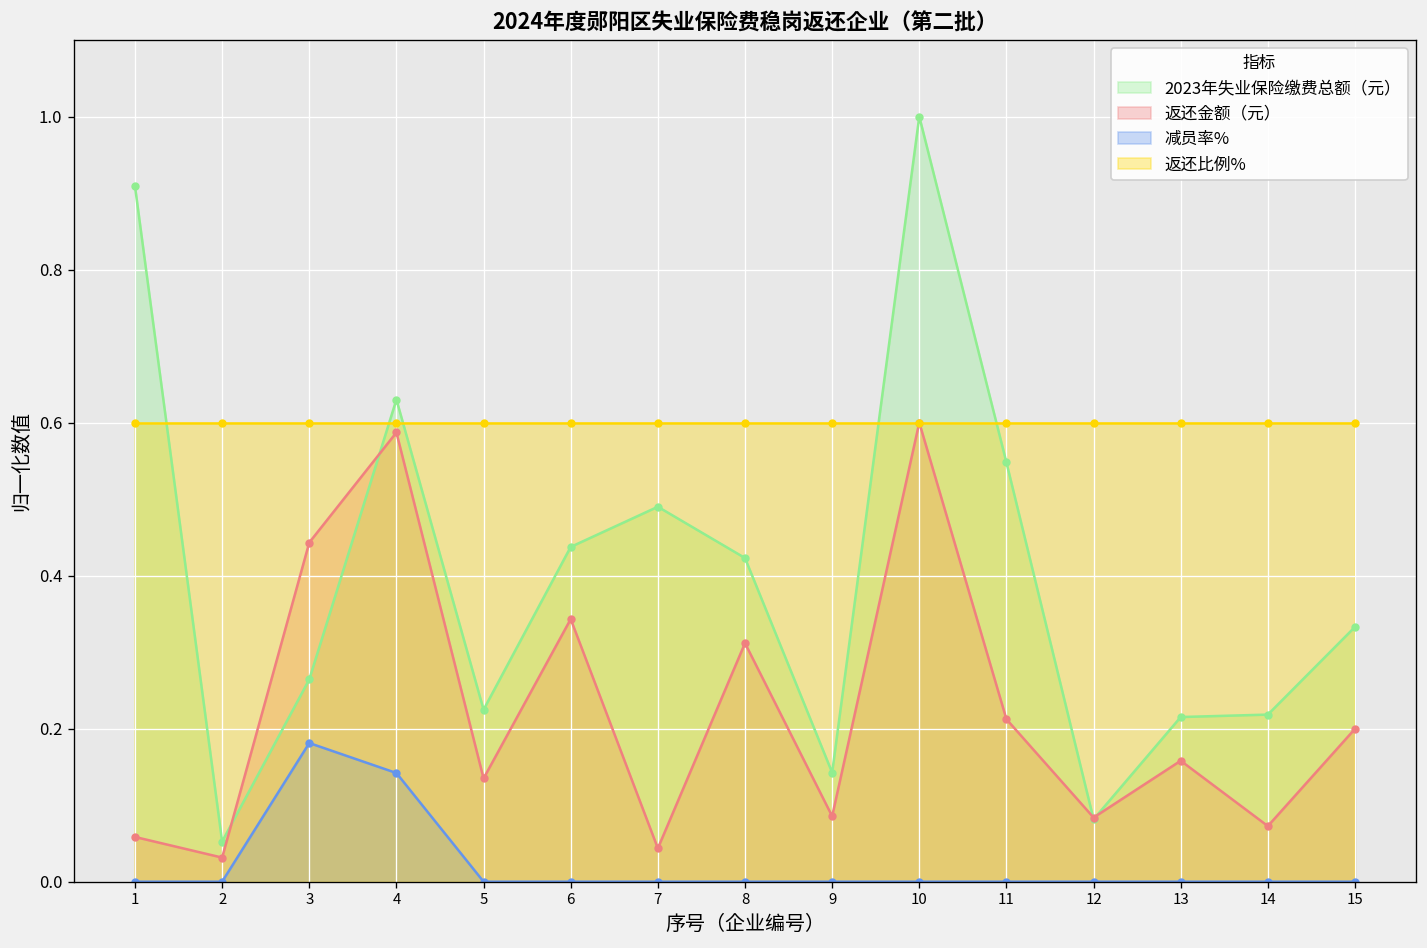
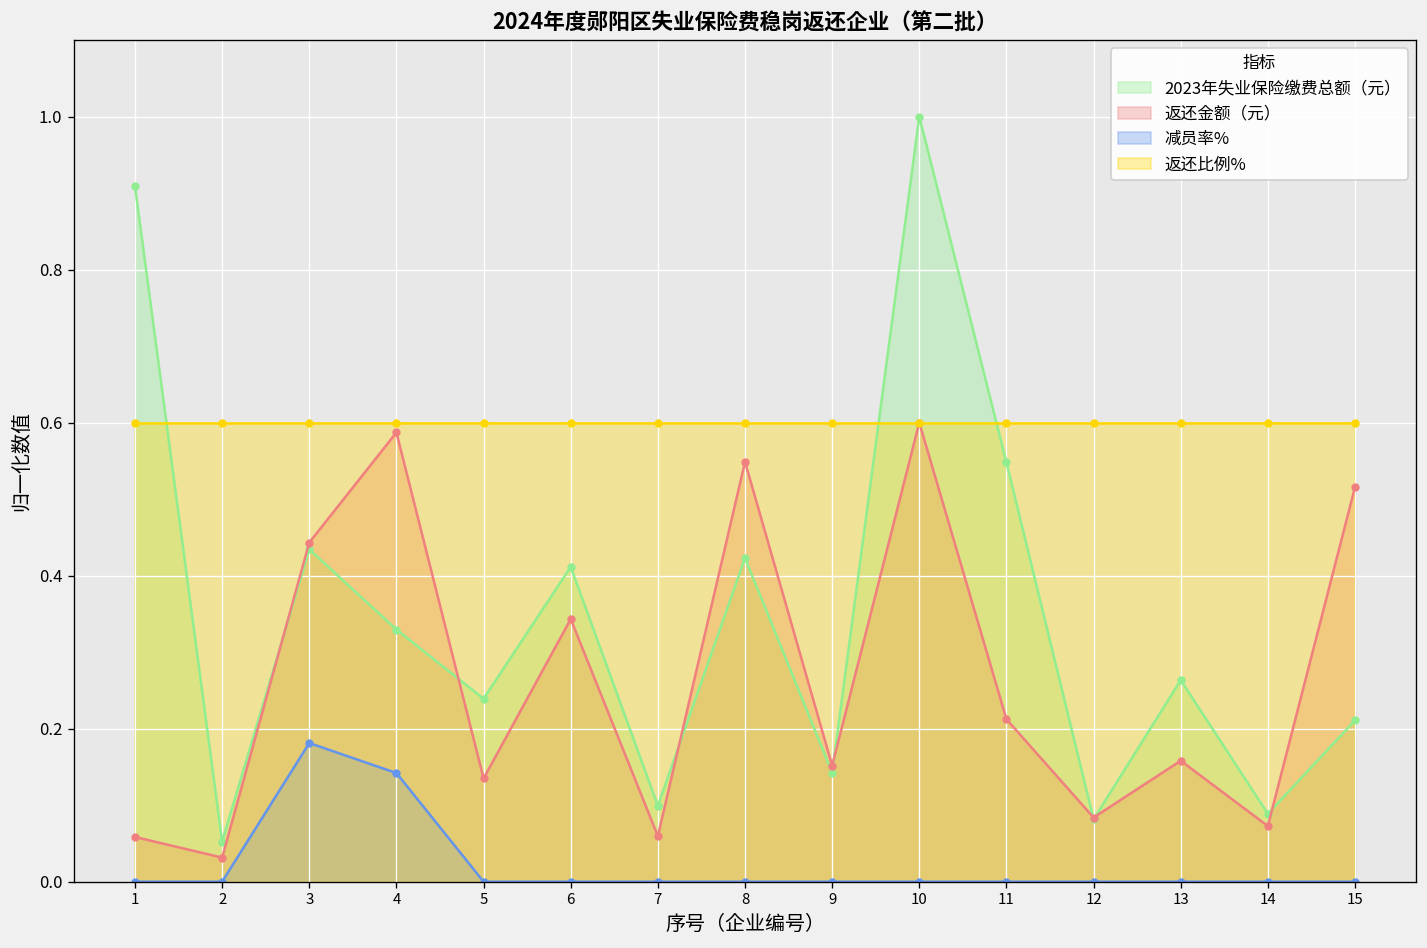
2023年失业保险缴费总额（元）, 3: 0.26 -> 0.43
2023年失业保险缴费总额（元）, 4: 0.63 -> 0.33
2023年失业保险缴费总额（元）, 5: 0.22 -> 0.24
2023年失业保险缴费总额（元）, 6: 0.44 -> 0.41
2023年失业保险缴费总额（元）, 7: 0.49 -> 0.10
返还金额（元）, 7: 0.04 -> 0.06
返还金额（元）, 8: 0.31 -> 0.55
返还金额（元）, 9: 0.09 -> 0.15
2023年失业保险缴费总额（元）, 13: 0.22 -> 0.26
2023年失业保险缴费总额（元）, 14: 0.22 -> 0.09
2023年失业保险缴费总额（元）, 15: 0.33 -> 0.21
返还金额（元）, 15: 0.20 -> 0.52
